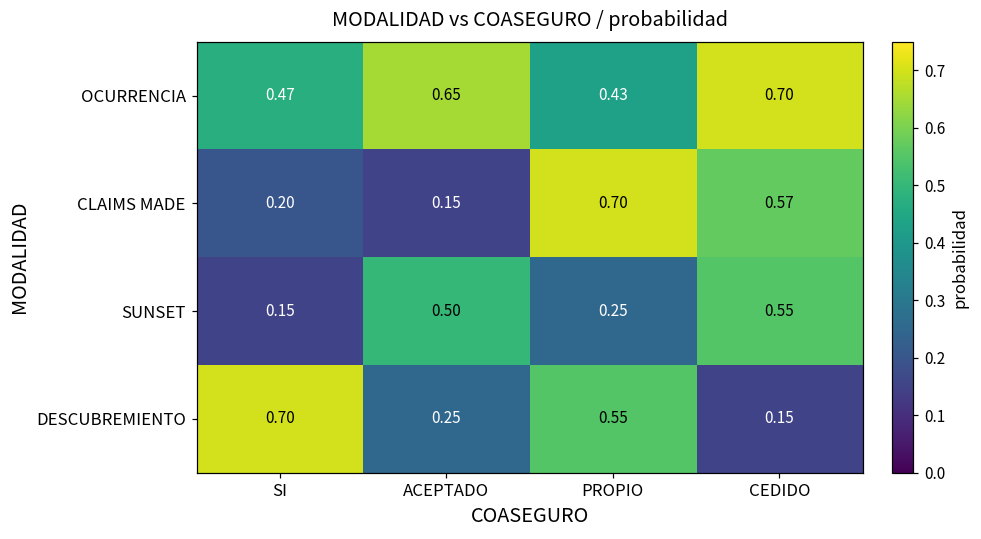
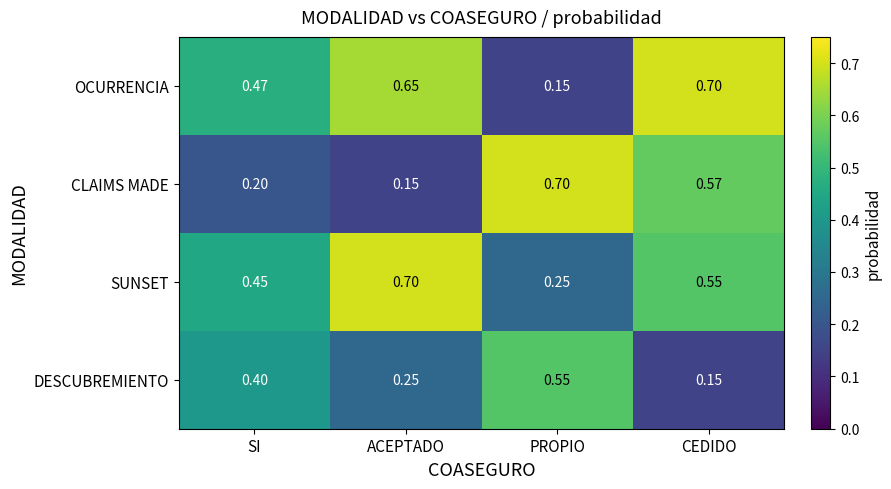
OCURRENCIA, PROPIO: 0.43 -> 0.15
SUNSET, SI: 0.15 -> 0.45
SUNSET, ACEPTADO: 0.50 -> 0.70
DESCUBREMIENTO, SI: 0.70 -> 0.40
